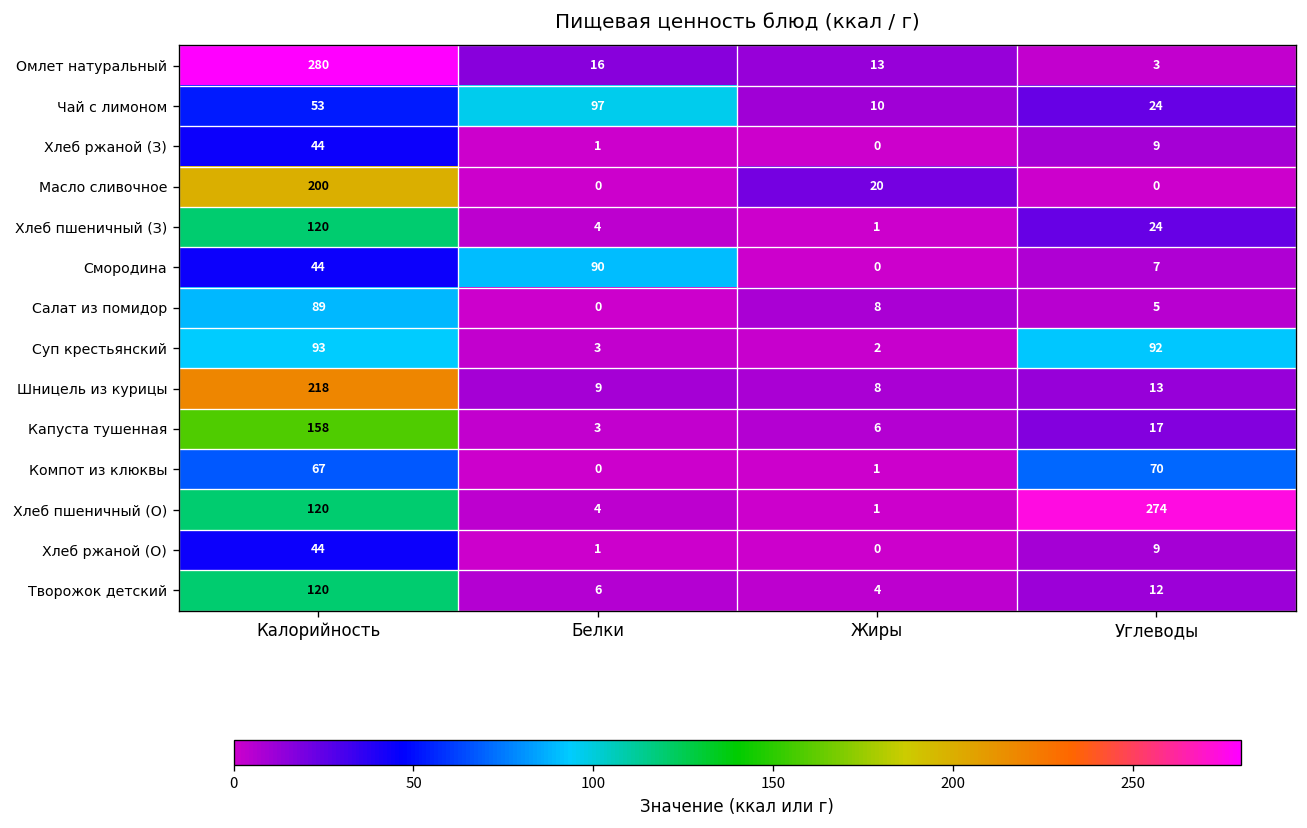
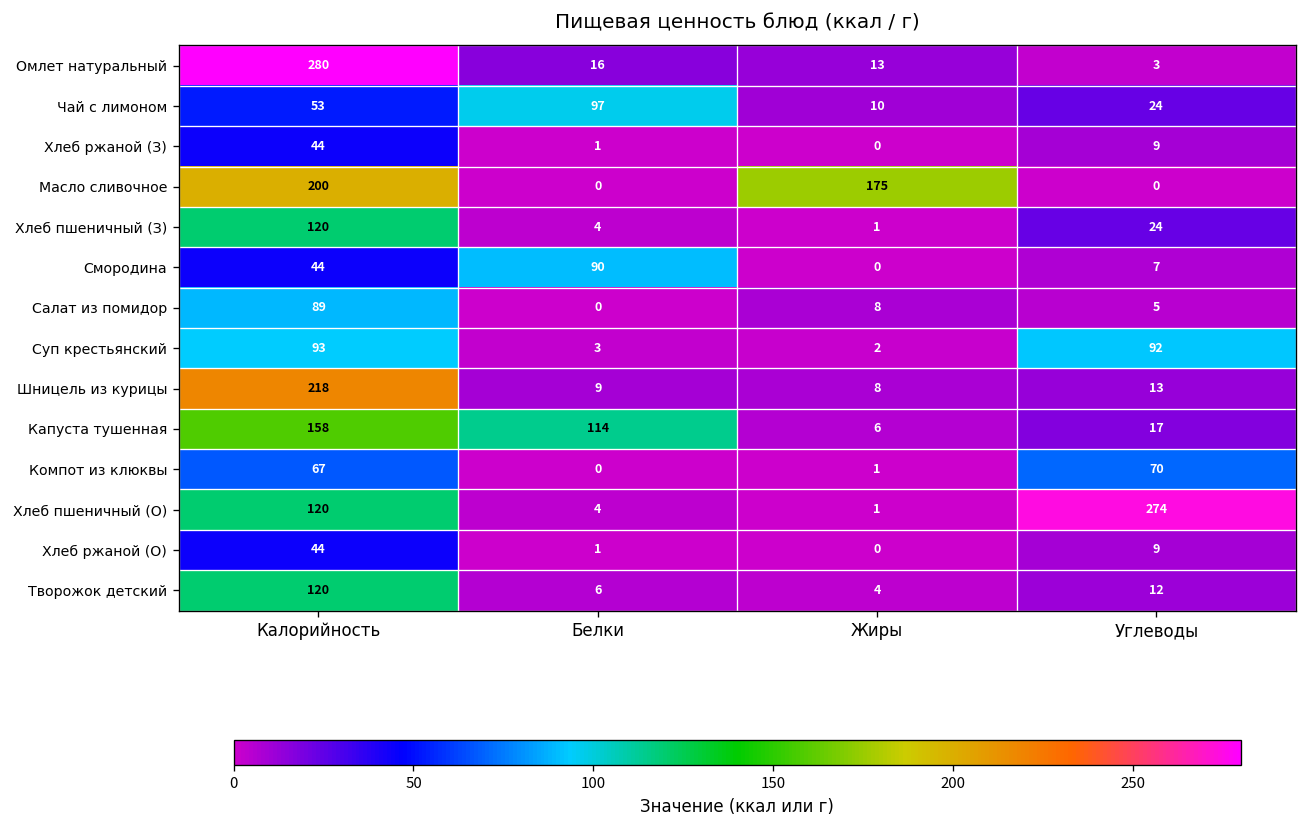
Масло сливочное, Жиры: 20 -> 175
Капуста тушенная, Белки: 3 -> 114
